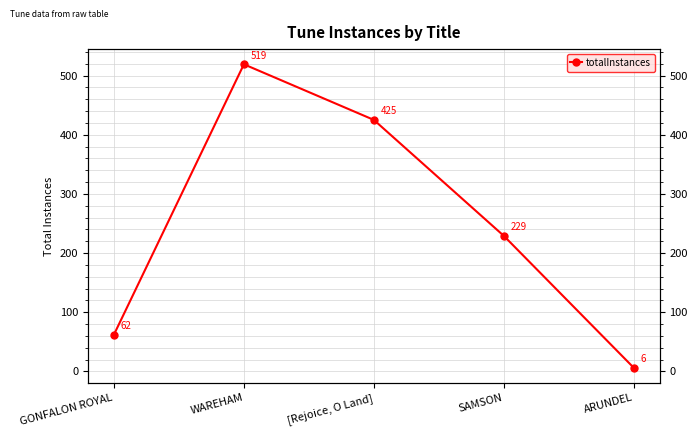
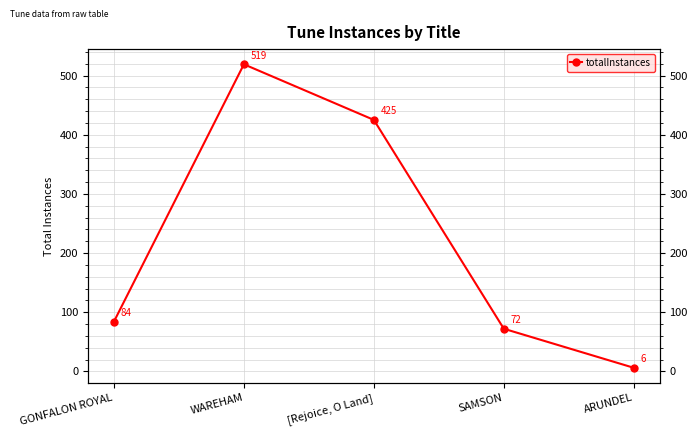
GONFALON ROYAL: 62 -> 84
SAMSON: 229 -> 72
